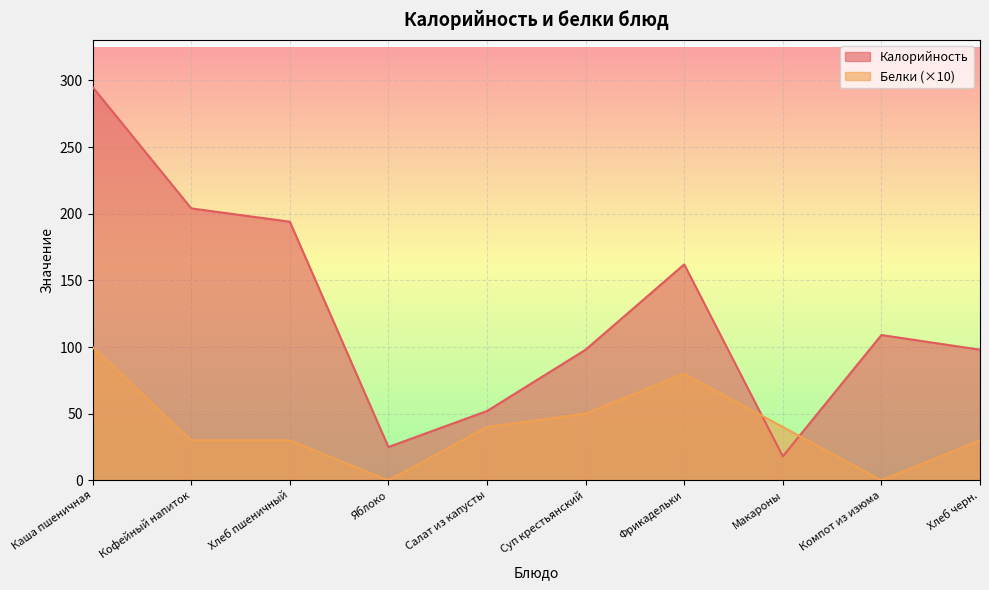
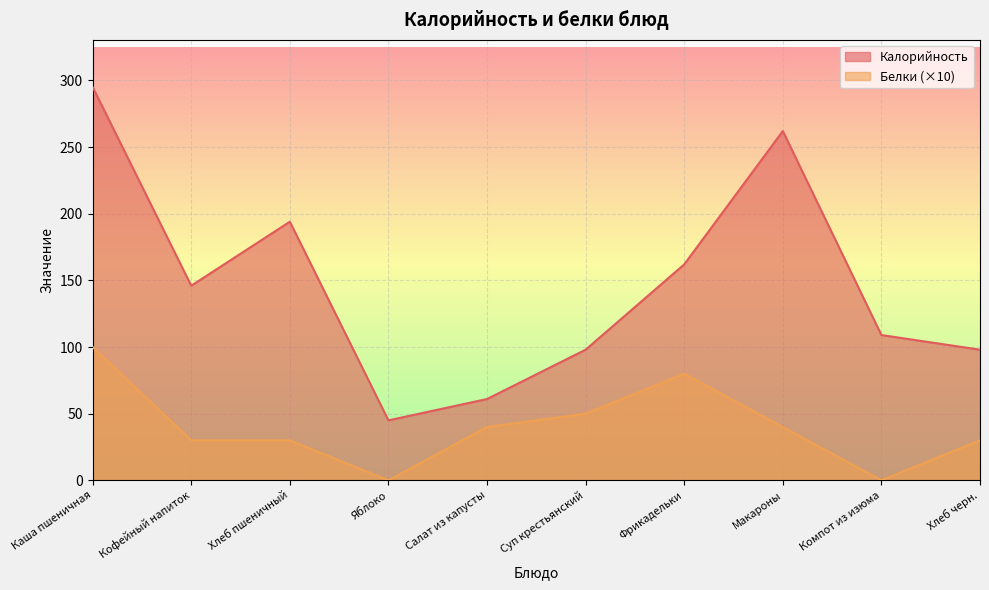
Калорийность, Кофейный напиток: 204 -> 146
Калорийность, Яблоко: 25 -> 45
Калорийность, Салат из капусты: 52 -> 61
Калорийность, Макароны: 18 -> 262
